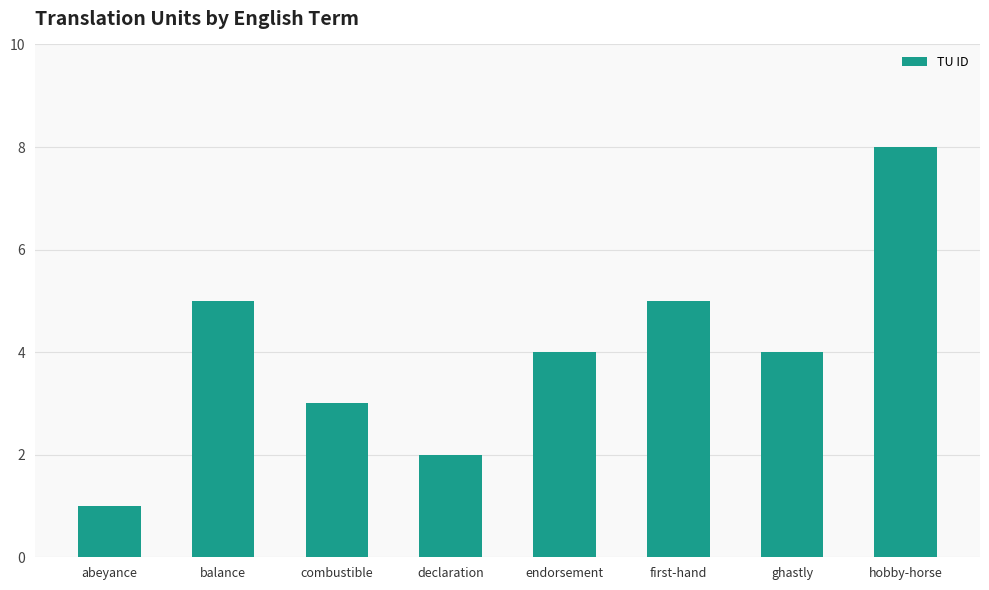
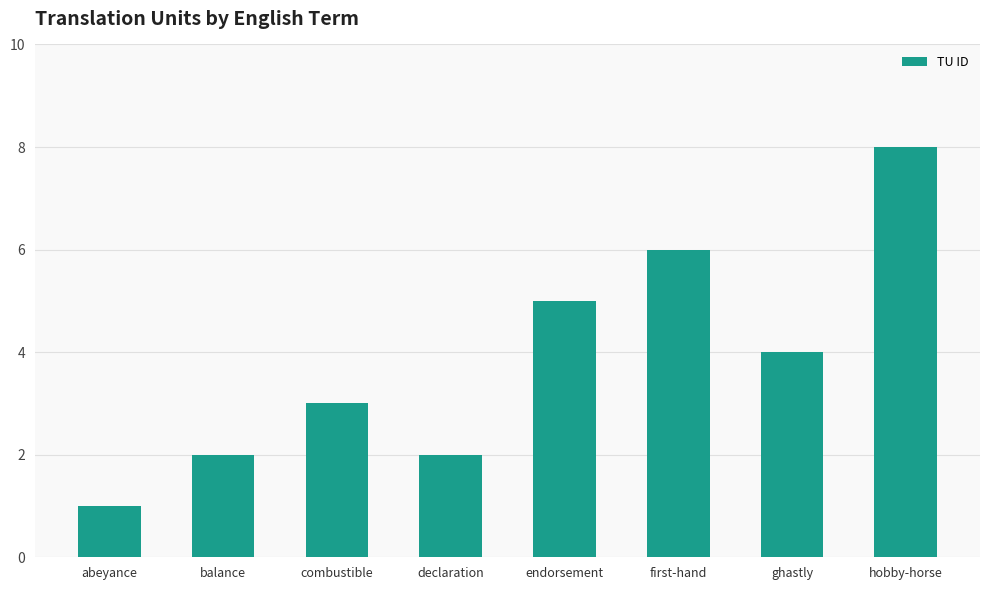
balance: 5 -> 2
endorsement: 4 -> 5
first-hand: 5 -> 6
